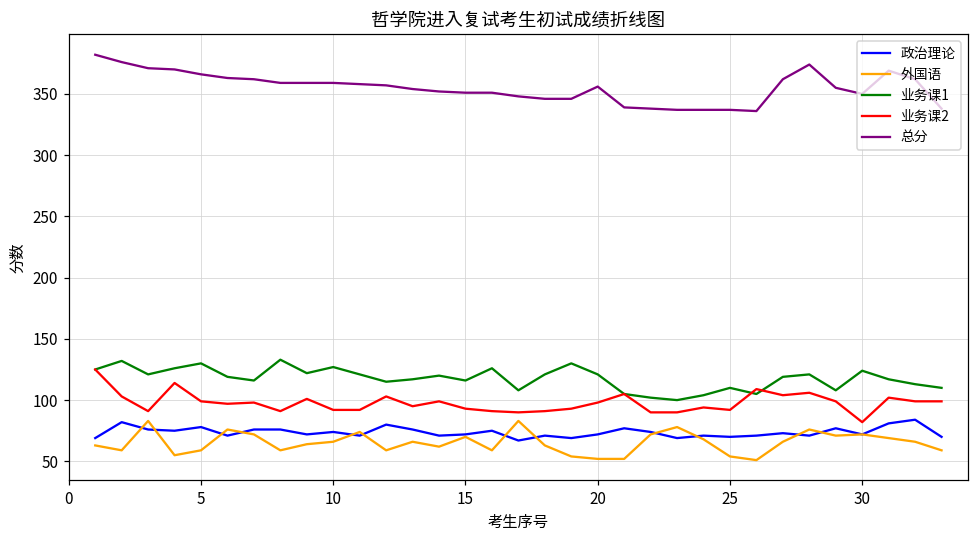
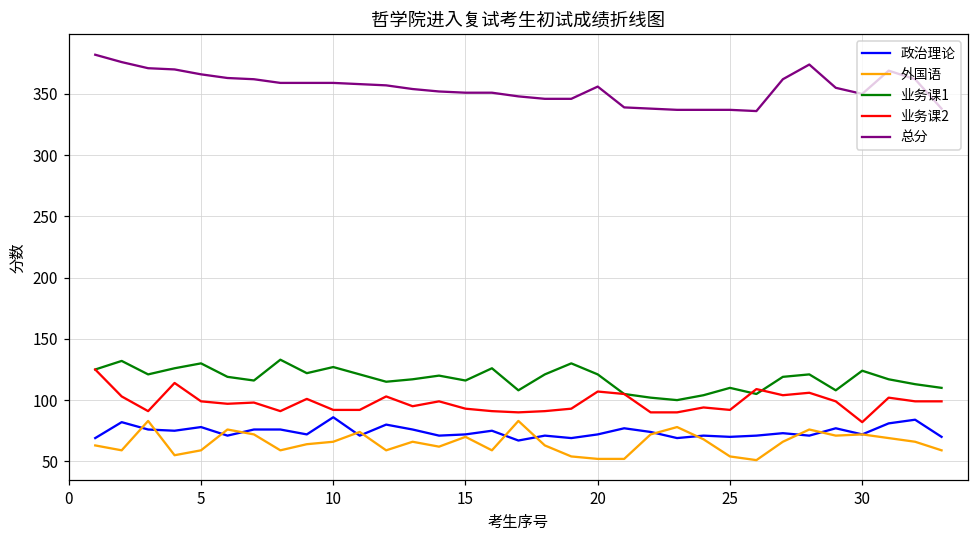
政治理论, 10: 74 -> 86
业务课2, 20: 98 -> 107
